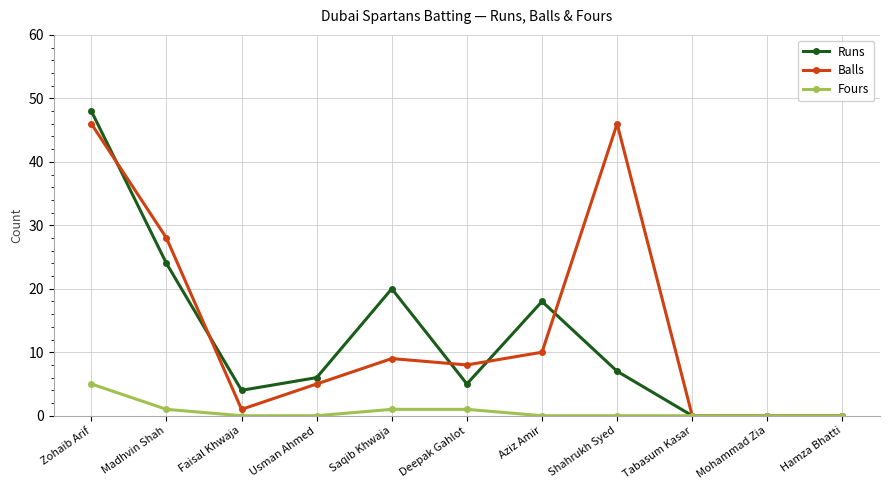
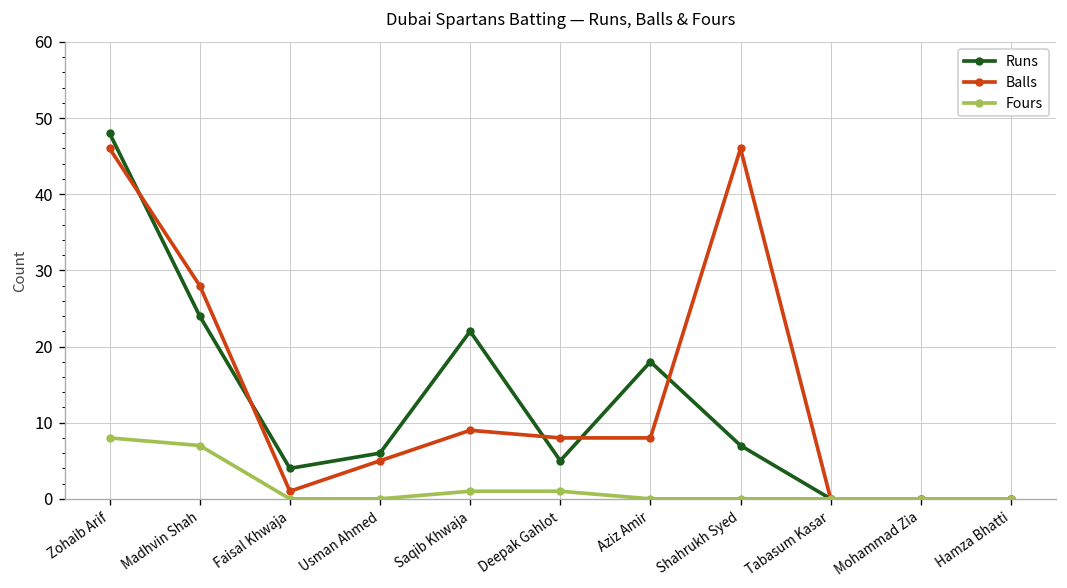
Fours, Zohaib Arif: 5 -> 8
Fours, Madhvin Shah: 1 -> 7
Runs, Saqib Khwaja: 20 -> 22
Balls, Aziz Amir: 10 -> 8
